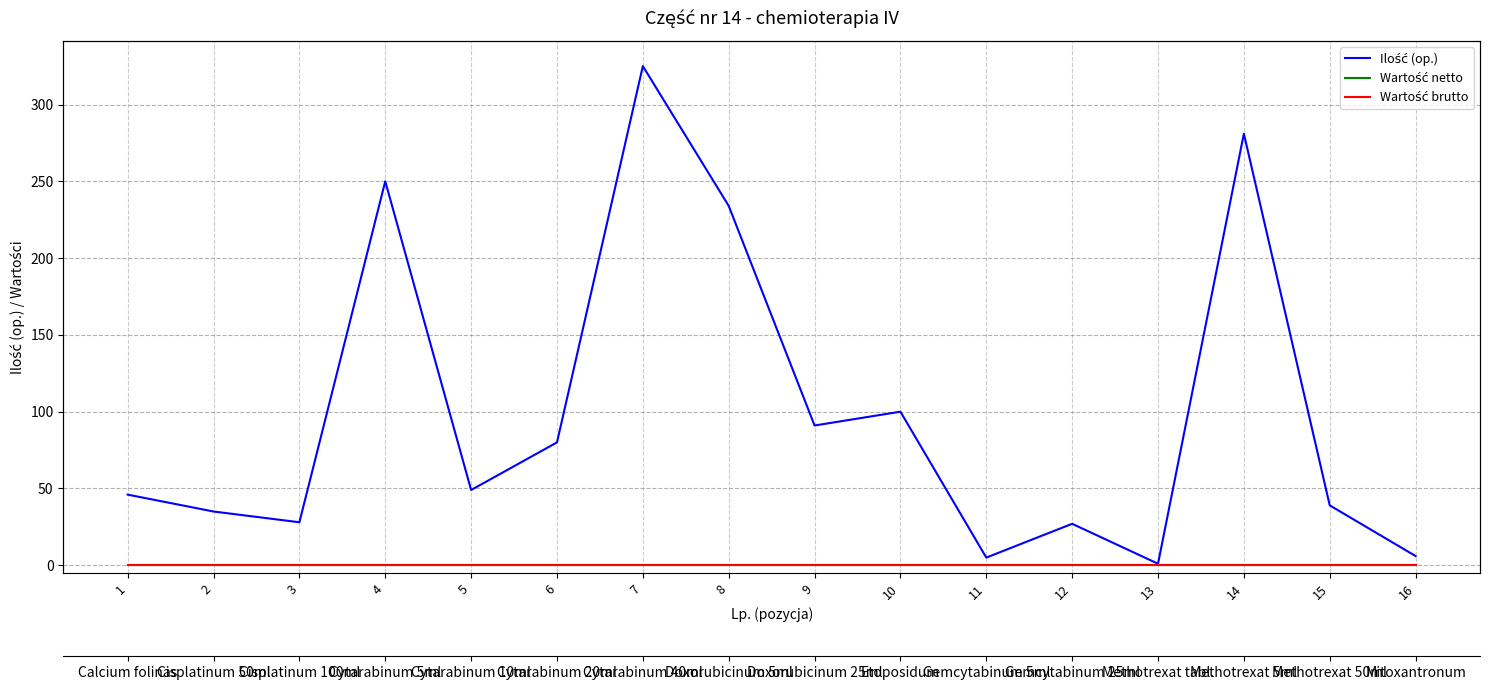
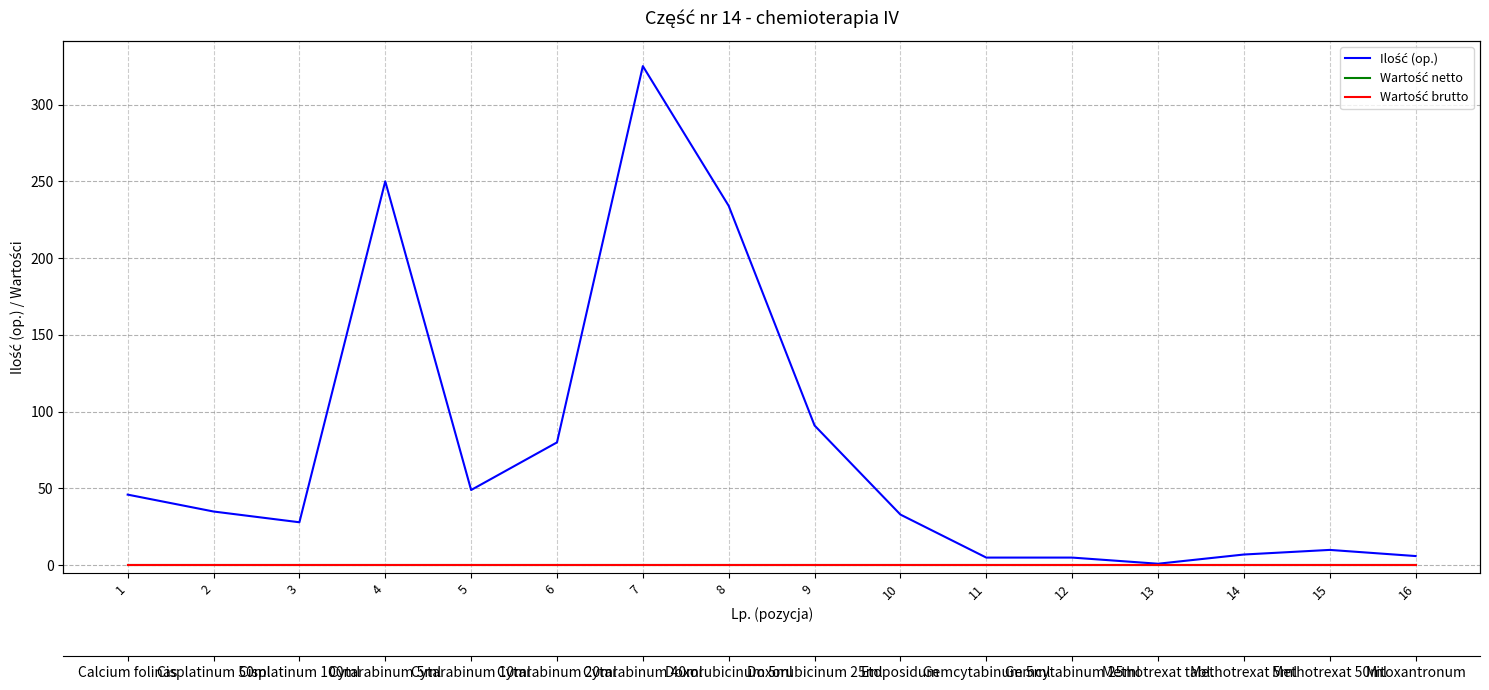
Ilość (op.), 10: 100 -> 33
Ilość (op.), 12: 27 -> 5
Ilość (op.), 14: 281 -> 7
Ilość (op.), 15: 39 -> 10
